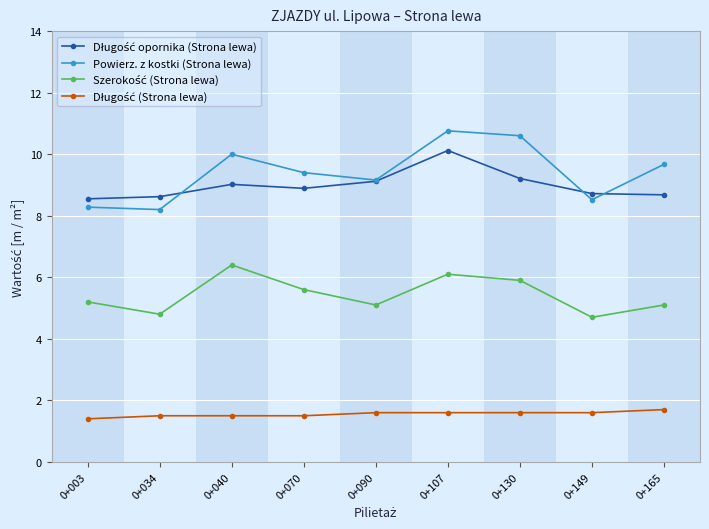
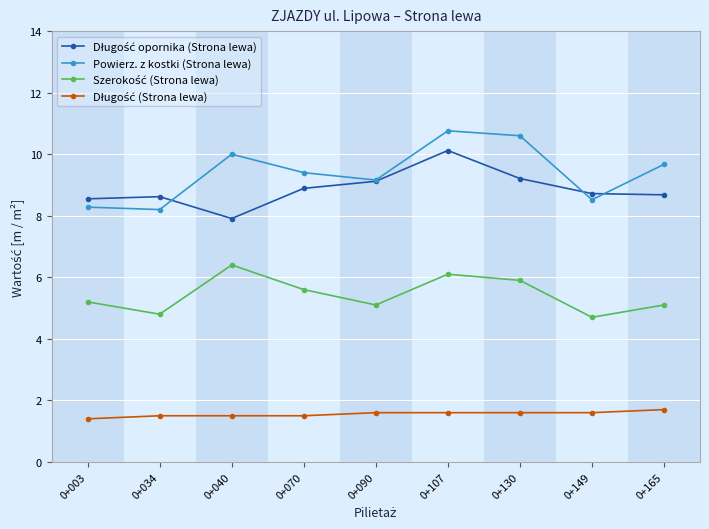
Długość opornika (Strona lewa), 0+040: 9.0 -> 7.9
